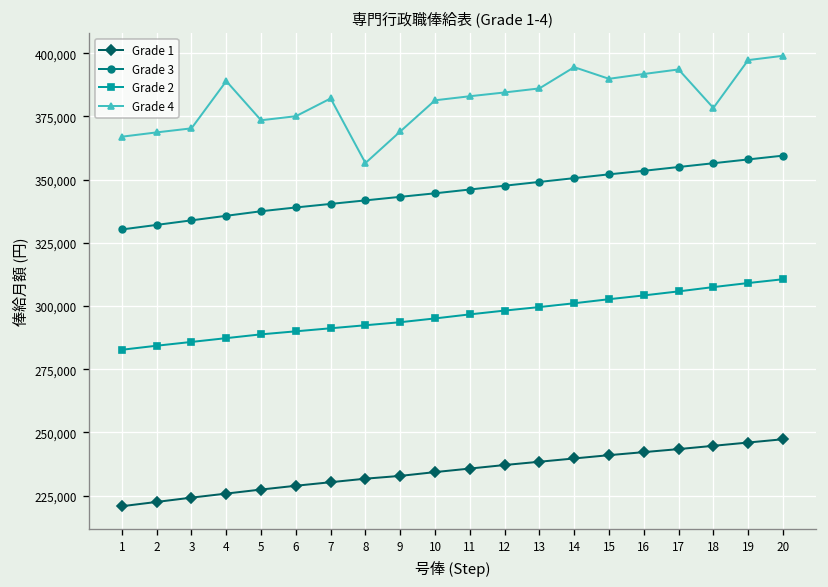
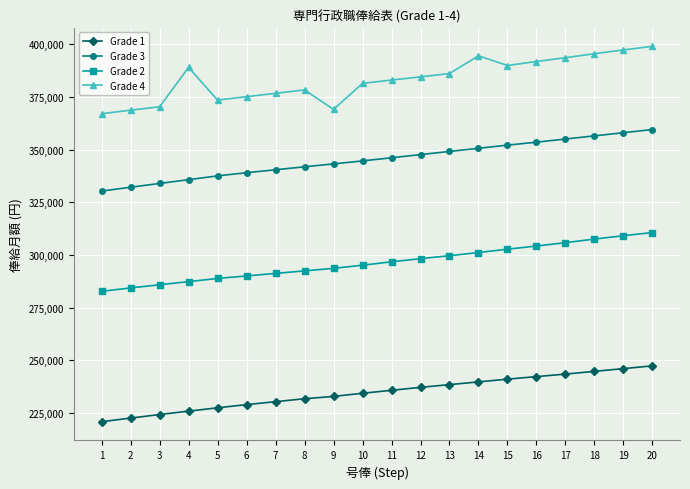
Grade 4, 7: 382,000 -> 377,000
Grade 4, 8: 357,000 -> 378,000
Grade 4, 18: 378,000 -> 396,000
